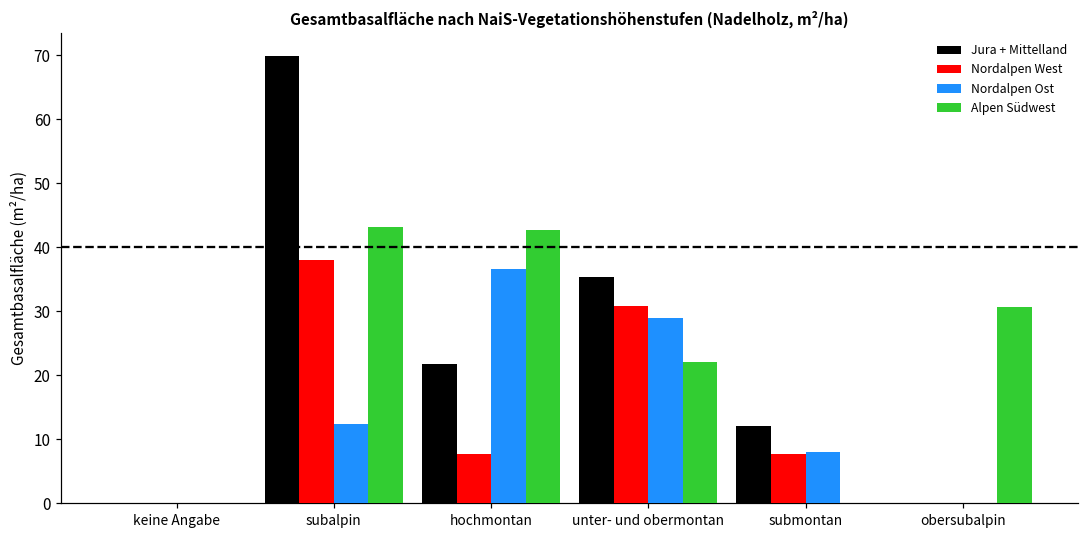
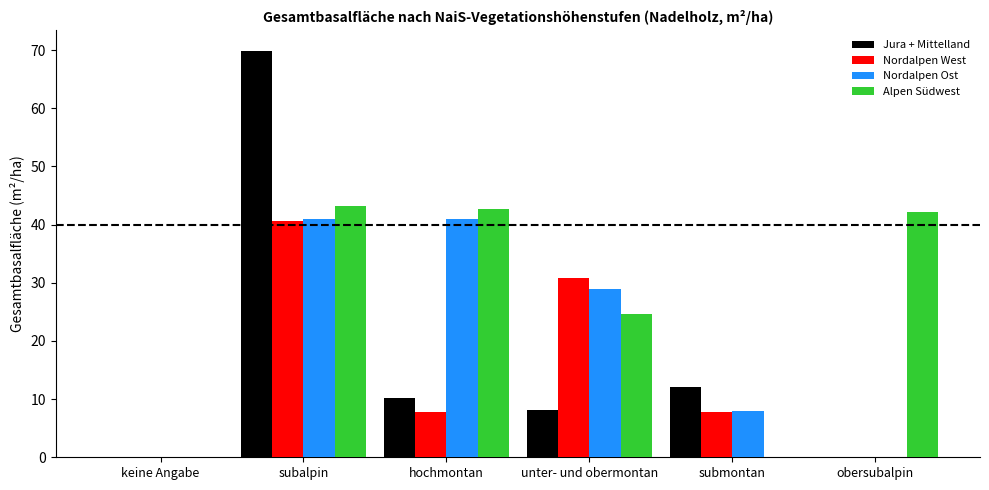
Nordalpen West, subalpin: 38 -> 41
Nordalpen Ost, subalpin: 12 -> 41
Jura + Mittelland, hochmontan: 22 -> 10
Nordalpen Ost, hochmontan: 37 -> 41
Jura + Mittelland, unter- und obermontan: 35 -> 8
Alpen Südwest, unter- und obermontan: 22 -> 25
Alpen Südwest, obersubalpin: 31 -> 42
